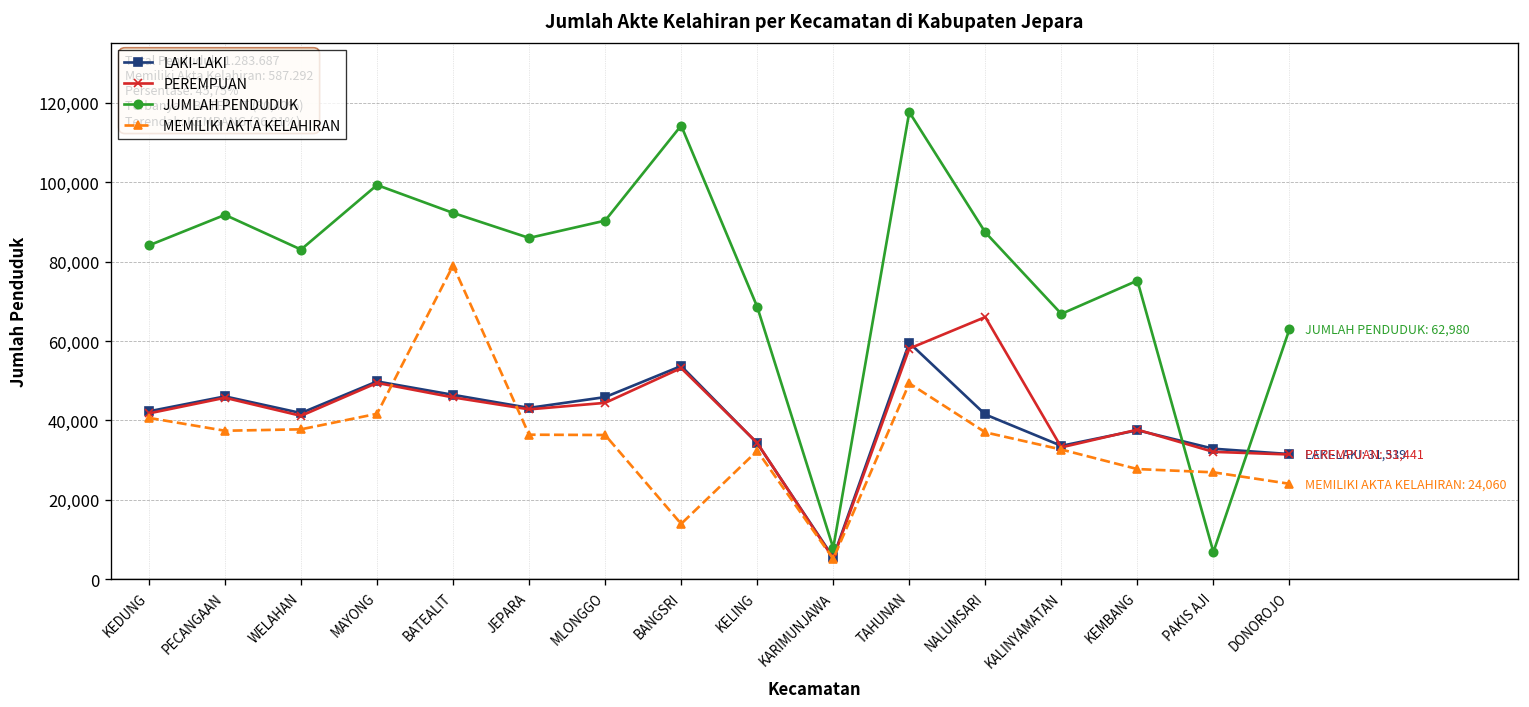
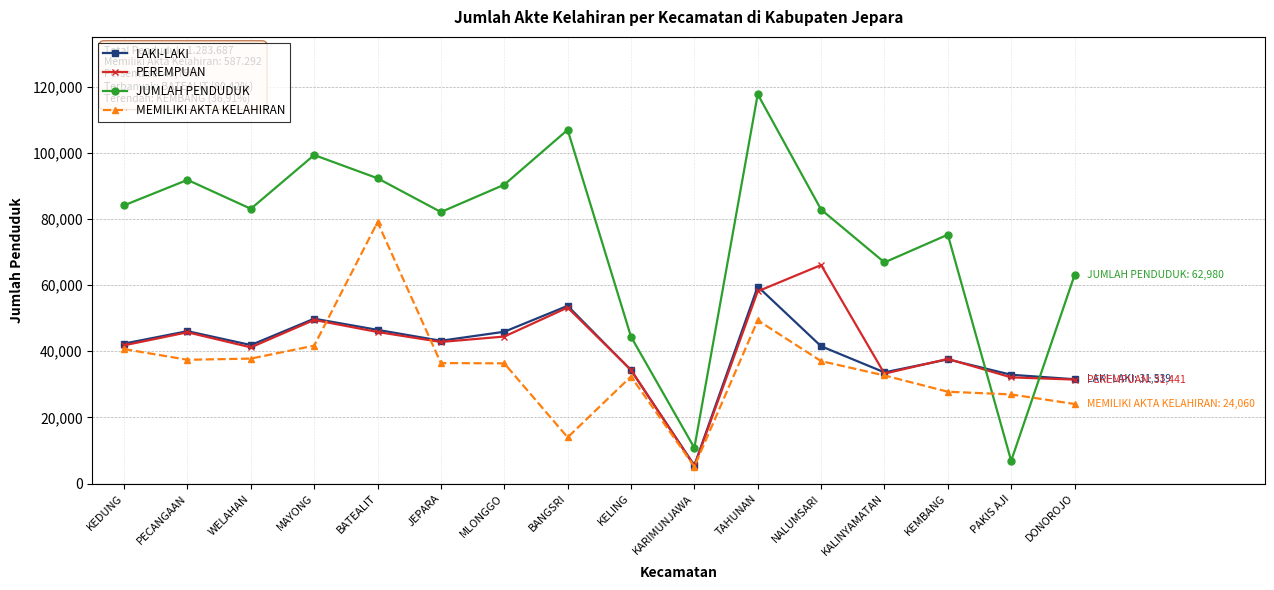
JUMLAH PENDUDUK, JEPARA: 86,000 -> 82,000
JUMLAH PENDUDUK, BANGSRI: 114,000 -> 107,000
JUMLAH PENDUDUK, KELING: 69,000 -> 44,000
JUMLAH PENDUDUK, KARIMUNJAWA: 8,000 -> 11,000
JUMLAH PENDUDUK, NALUMSARI: 87,000 -> 83,000
